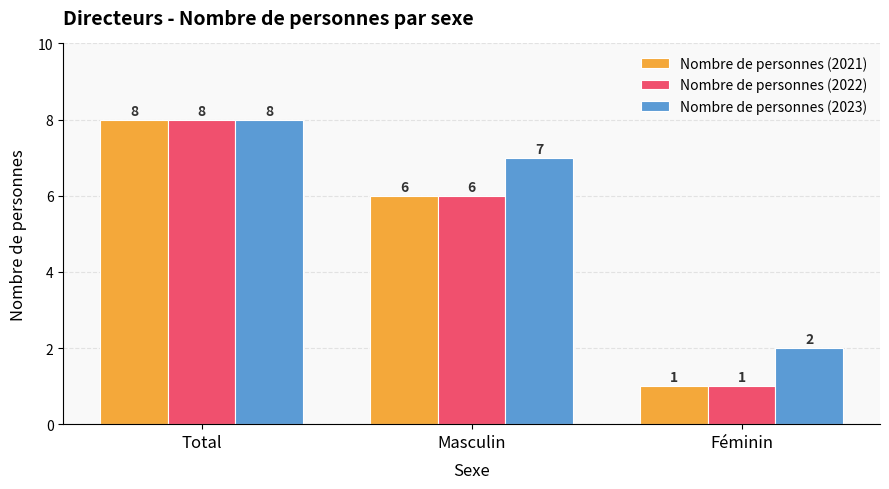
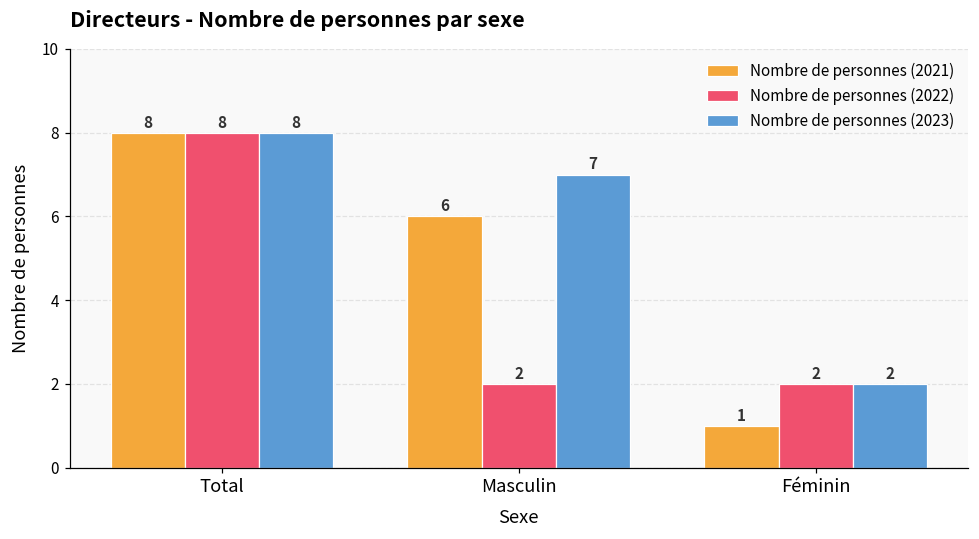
Nombre de personnes (2022), Masculin: 6 -> 2
Nombre de personnes (2022), Féminin: 1 -> 2
